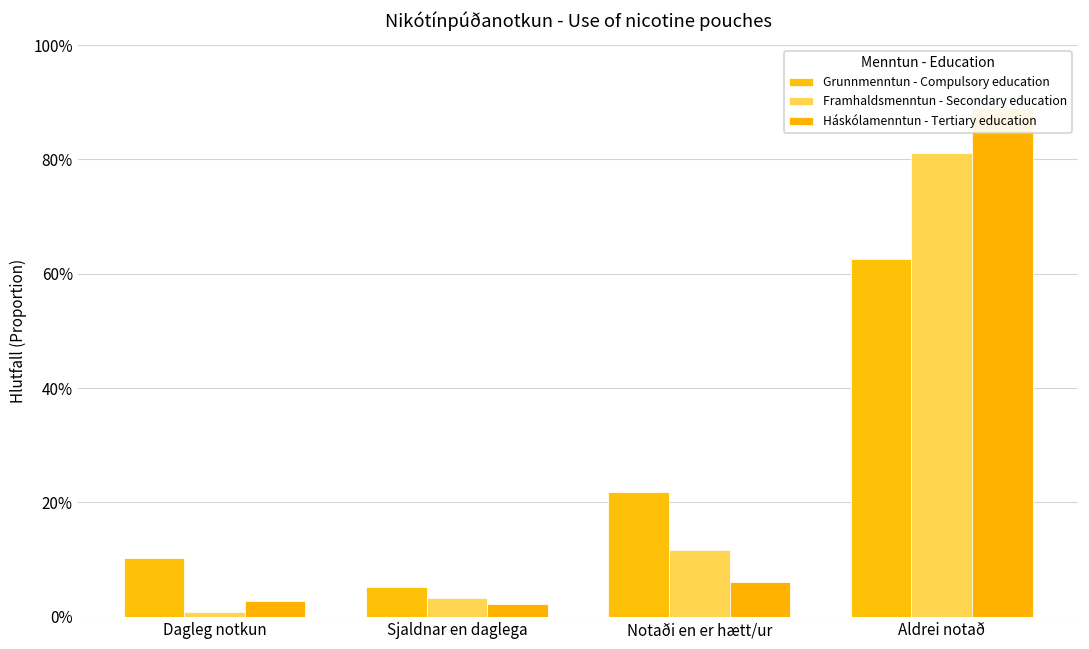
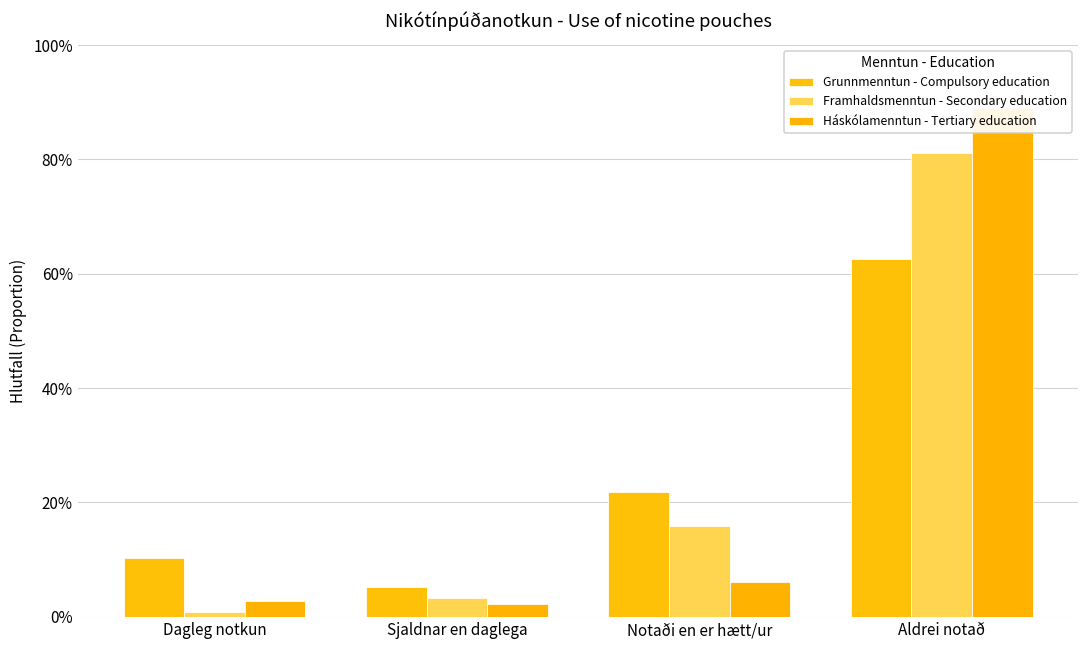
Framhaldsmenntun - Secondary education, Notaði en er hætt/ur: 12% -> 16%
